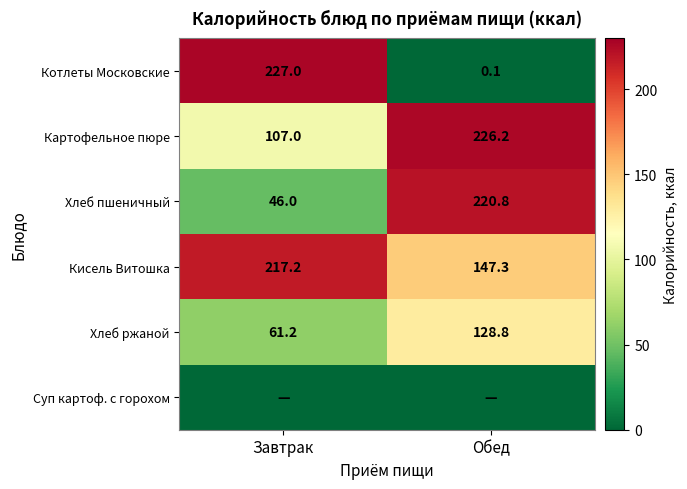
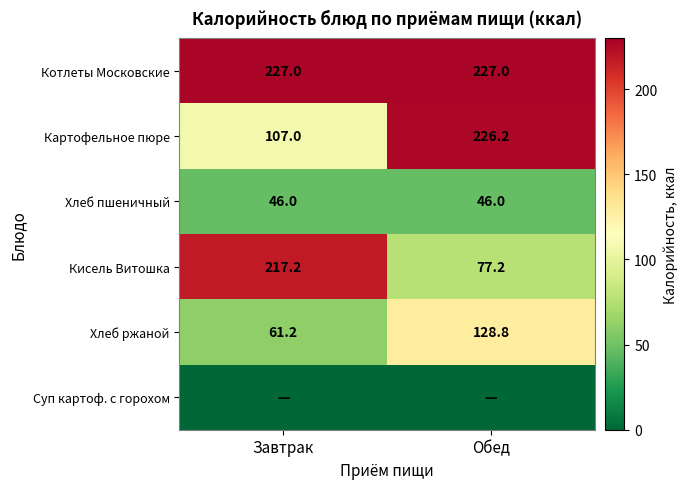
Котлеты Московские, Обед: 0.1 -> 227.0
Хлеб пшеничный, Обед: 220.8 -> 46.0
Кисель Витошка, Обед: 147.3 -> 77.2
